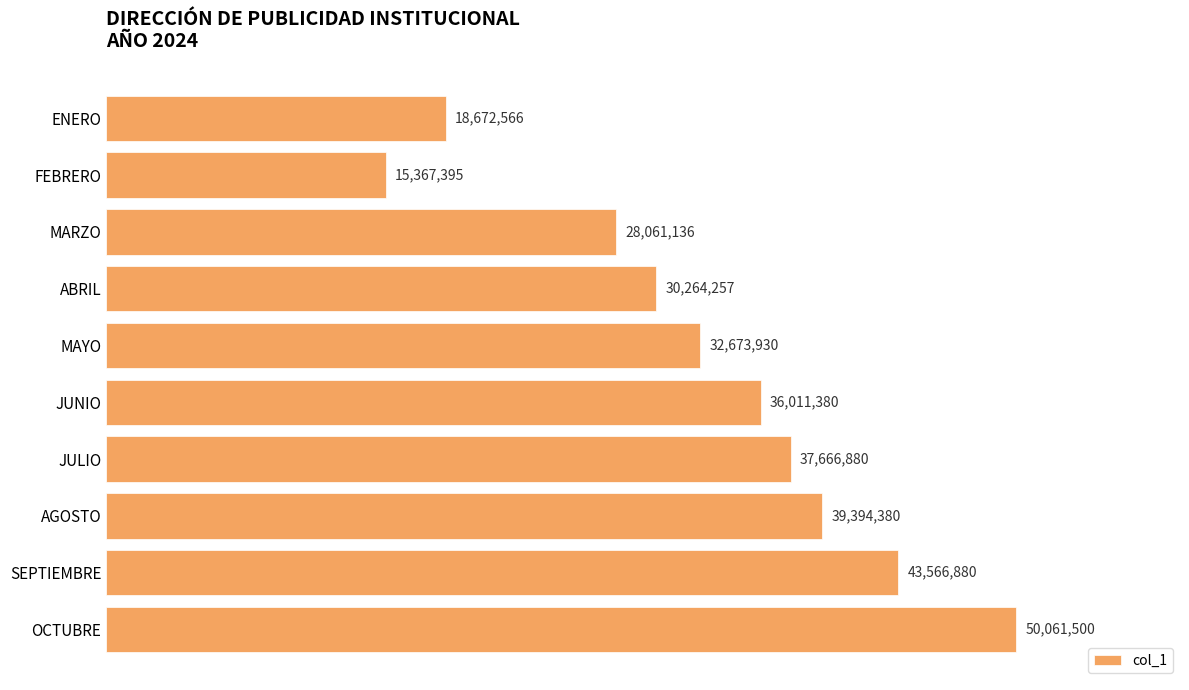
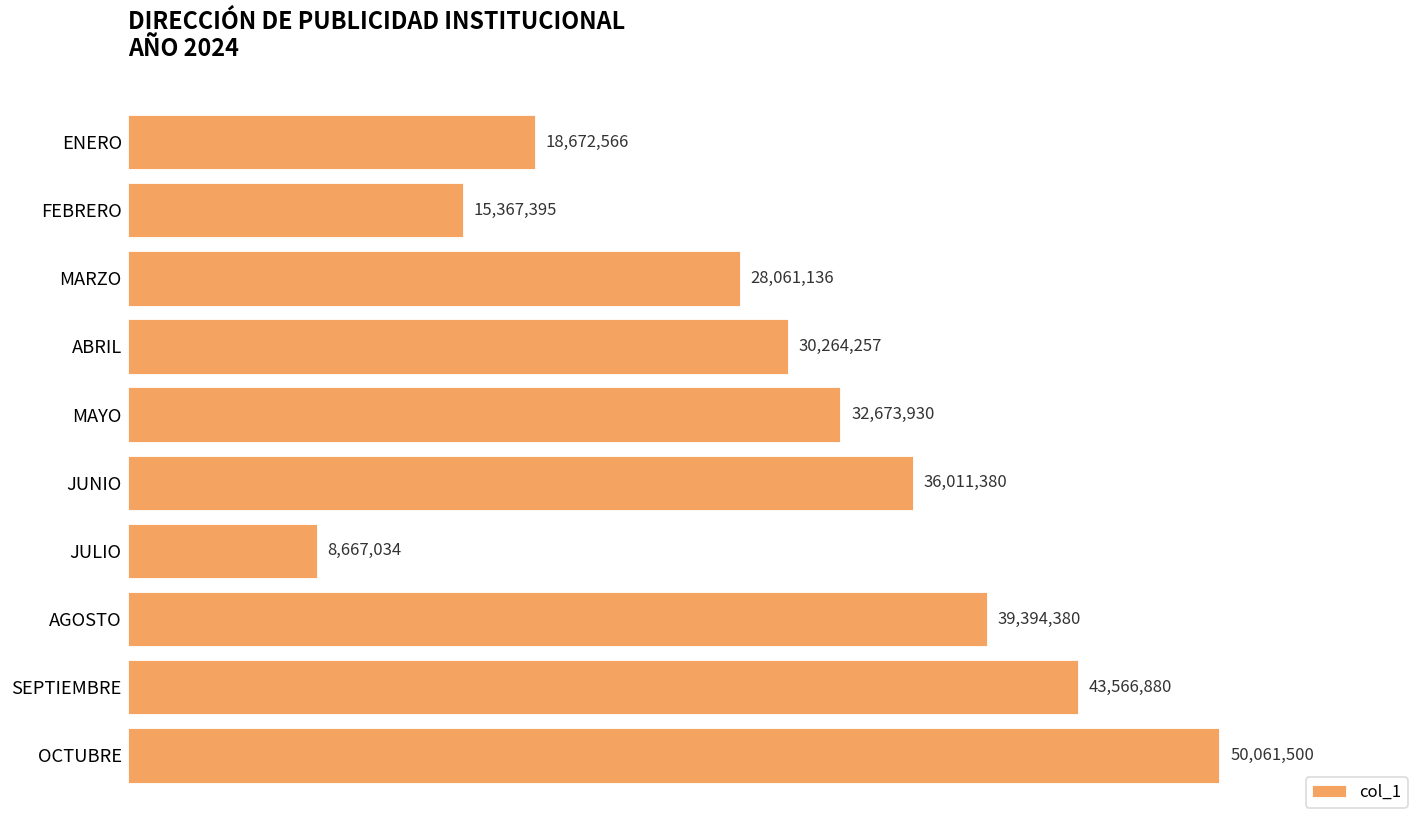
JULIO: 37,666,880 -> 8,667,034
